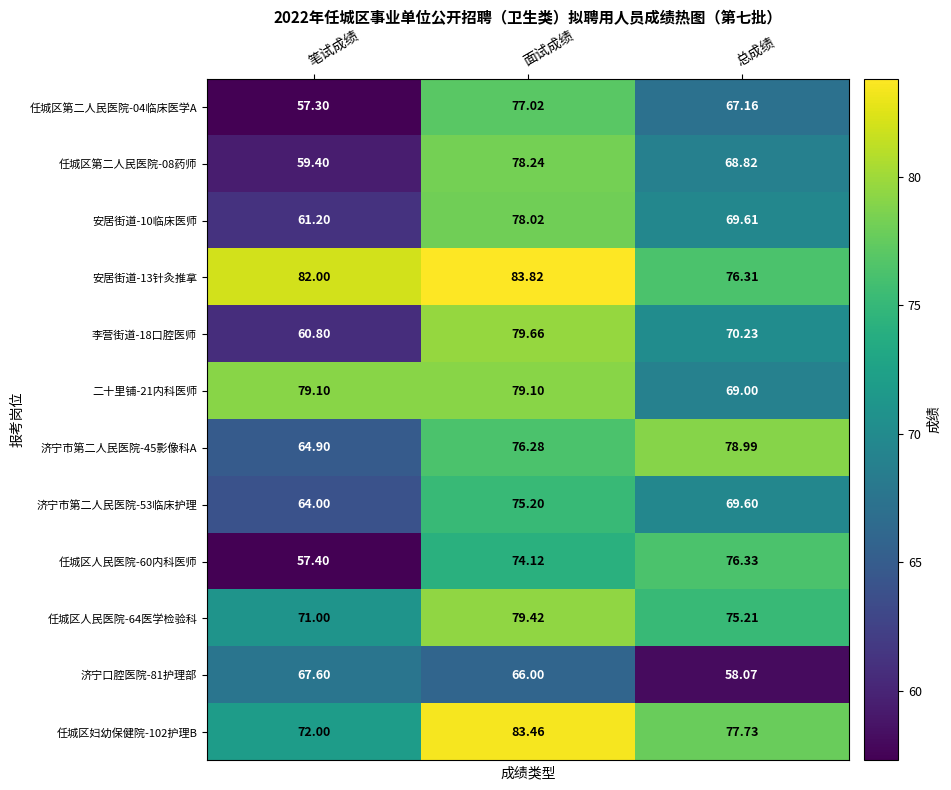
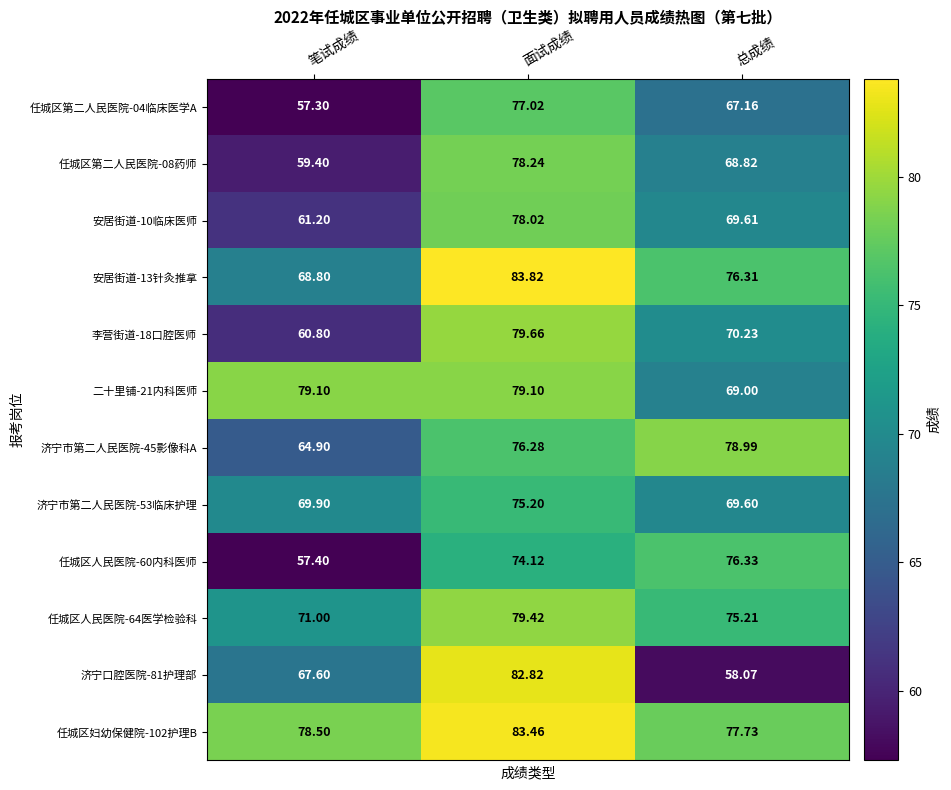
安居街道-13针灸推拿, 笔试成绩: 82.00 -> 68.80
济宁市第二人民医院-53临床护理, 笔试成绩: 64.00 -> 69.90
济宁口腔医院-81护理部, 面试成绩: 66.00 -> 82.82
任城区妇幼保健院-102护理B, 笔试成绩: 72.00 -> 78.50
